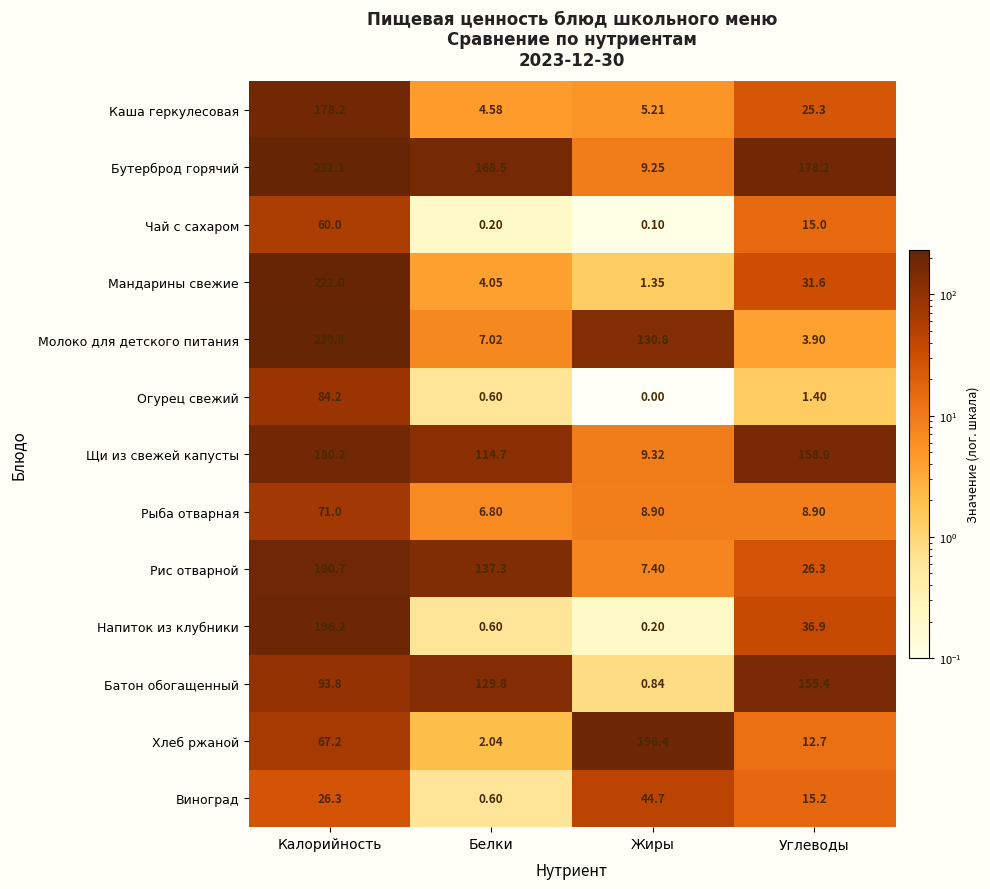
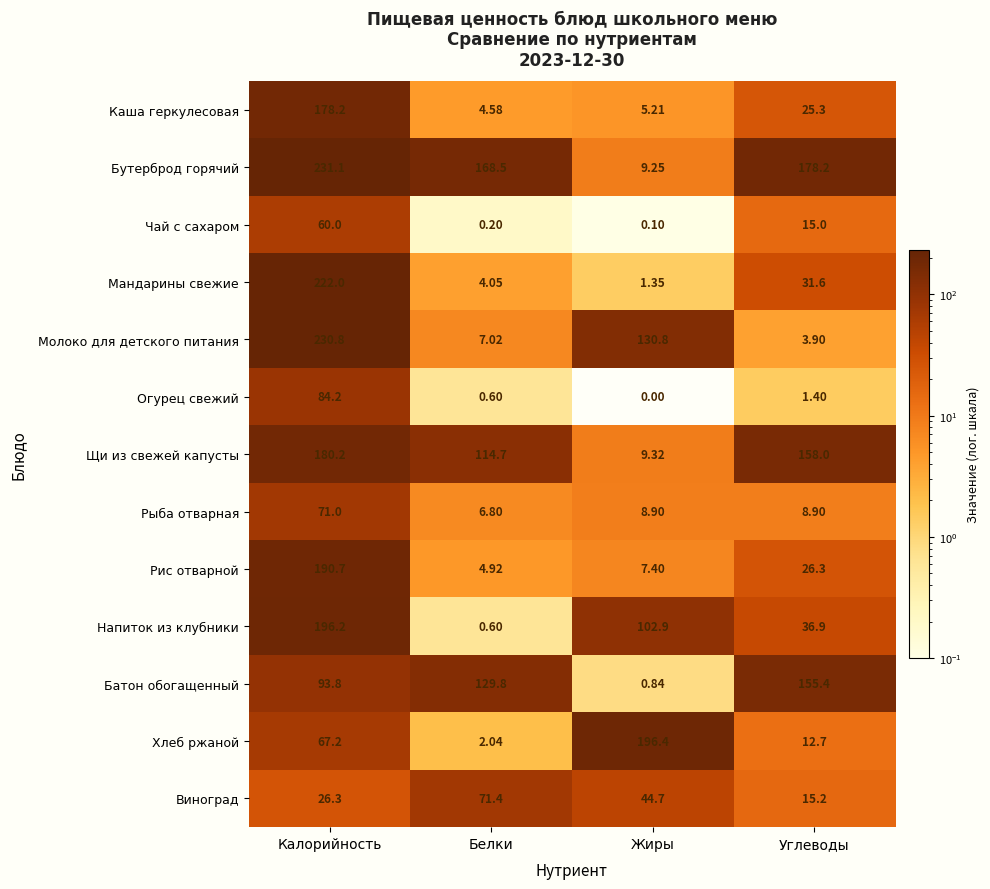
Рис отварной, Белки: 137.3 -> 4.92
Напиток из клубники, Жиры: 0.20 -> 102.9
Виноград, Белки: 0.60 -> 71.4
